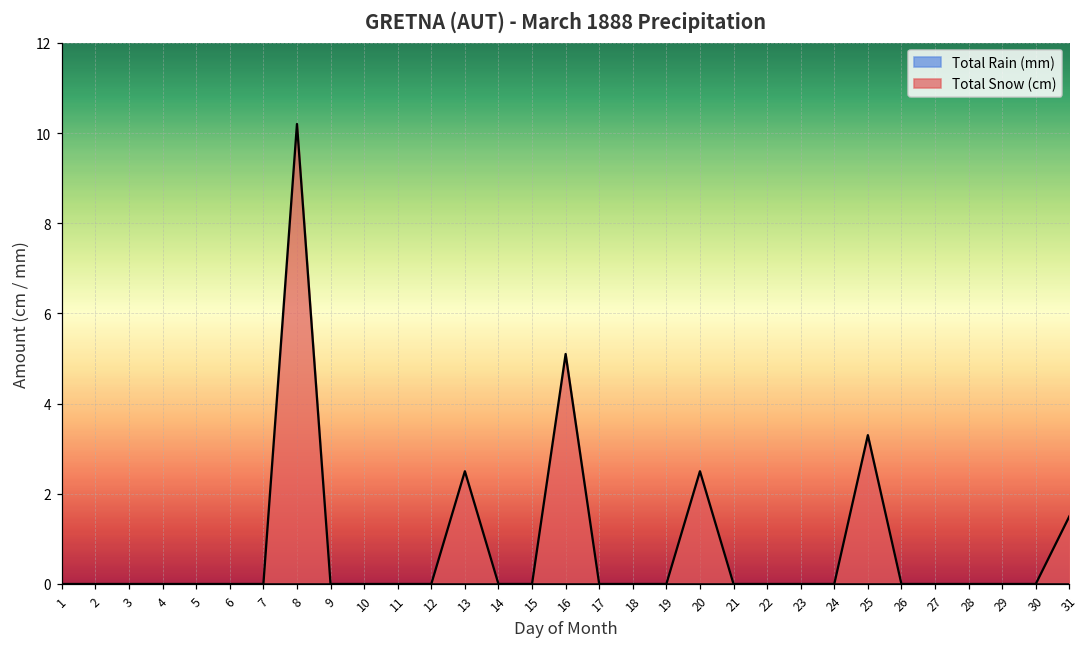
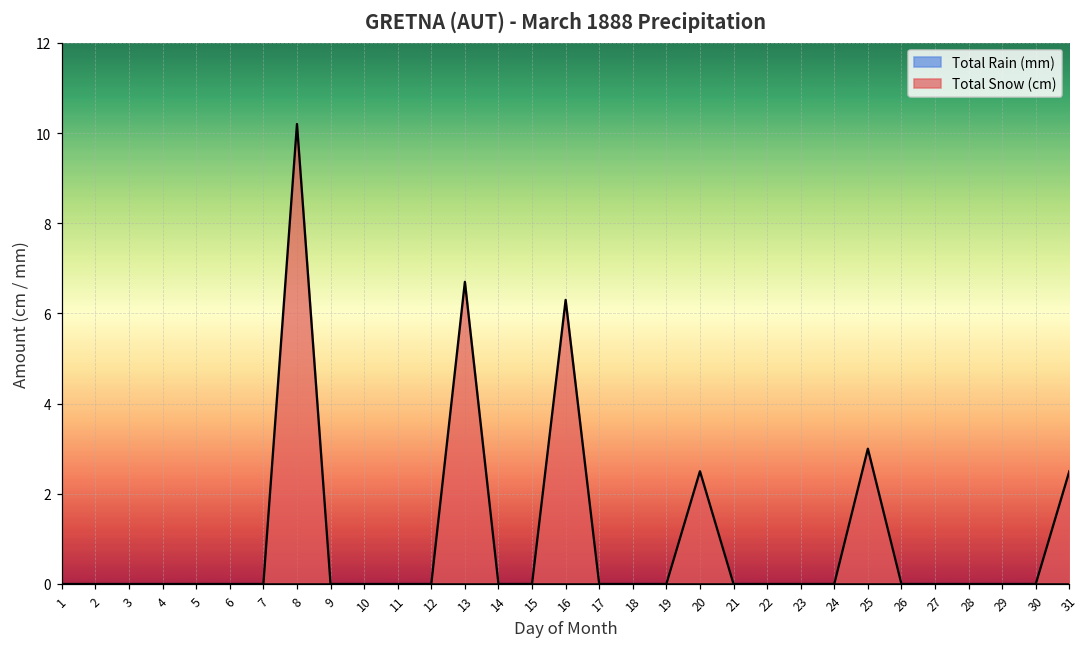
Total Snow (cm), 13: 2.5 -> 6.7
Total Snow (cm), 16: 5.1 -> 6.3
Total Snow (cm), 25: 3.3 -> 3.0
Total Snow (cm), 31: 1.5 -> 2.5
